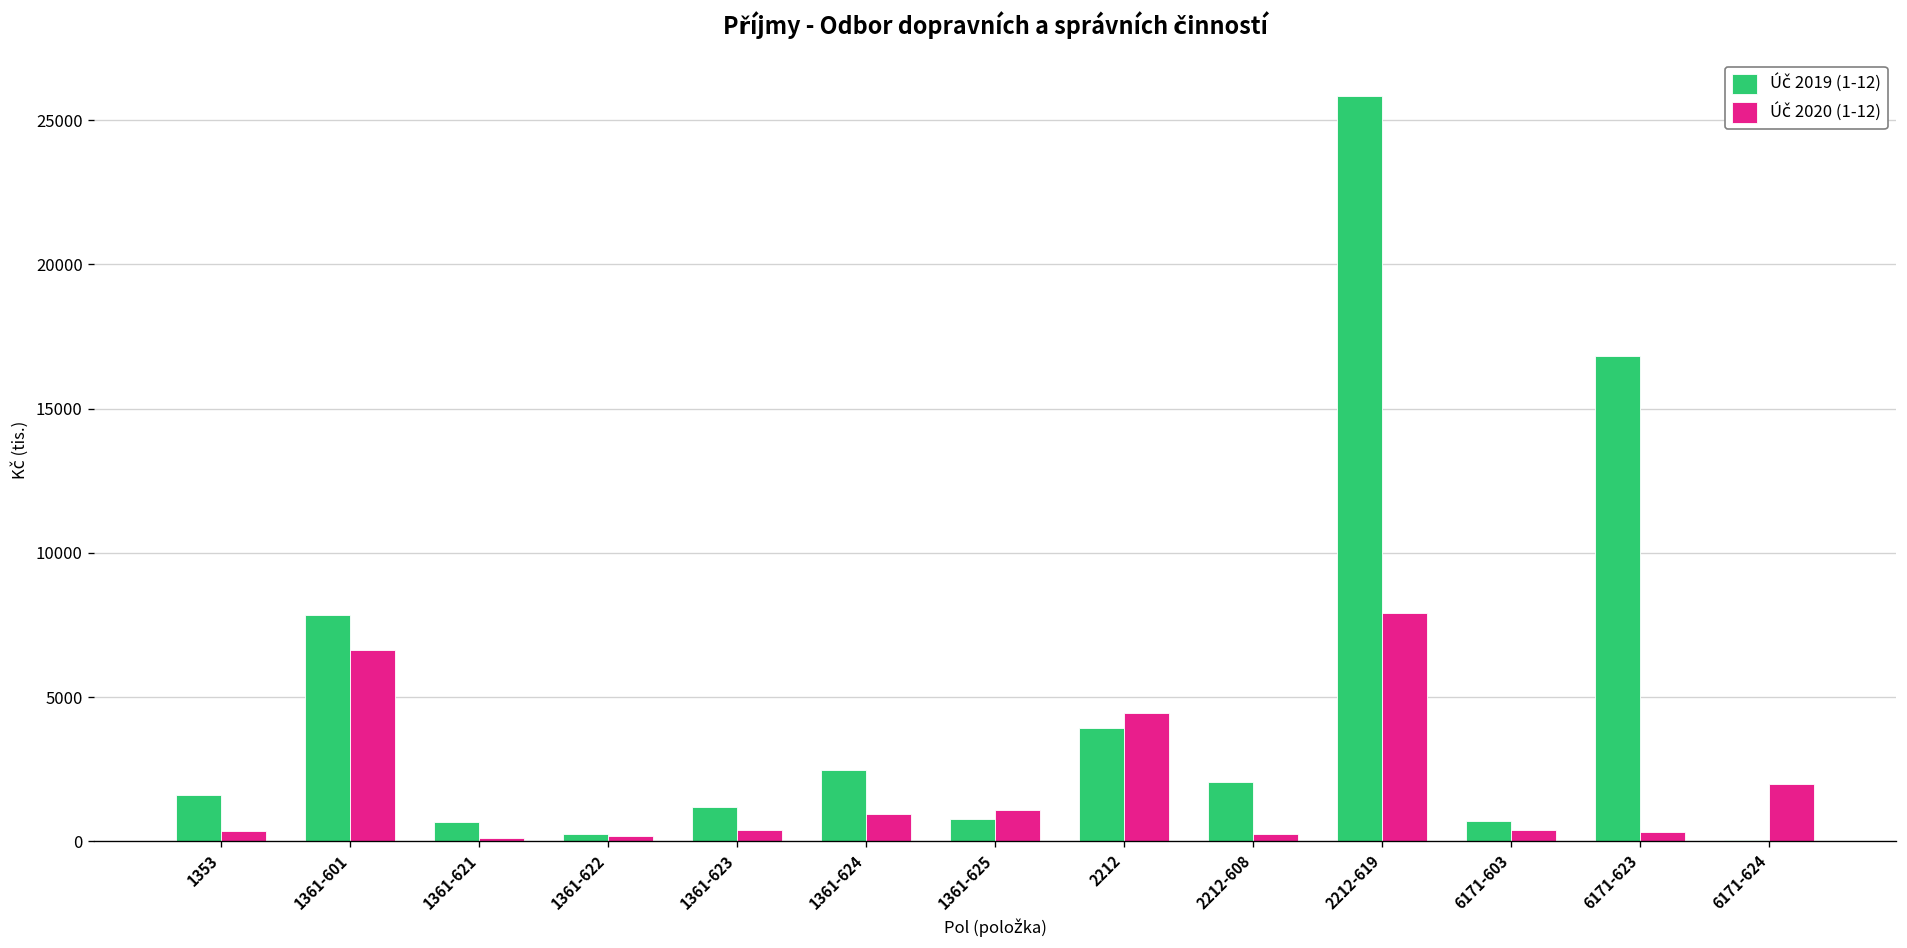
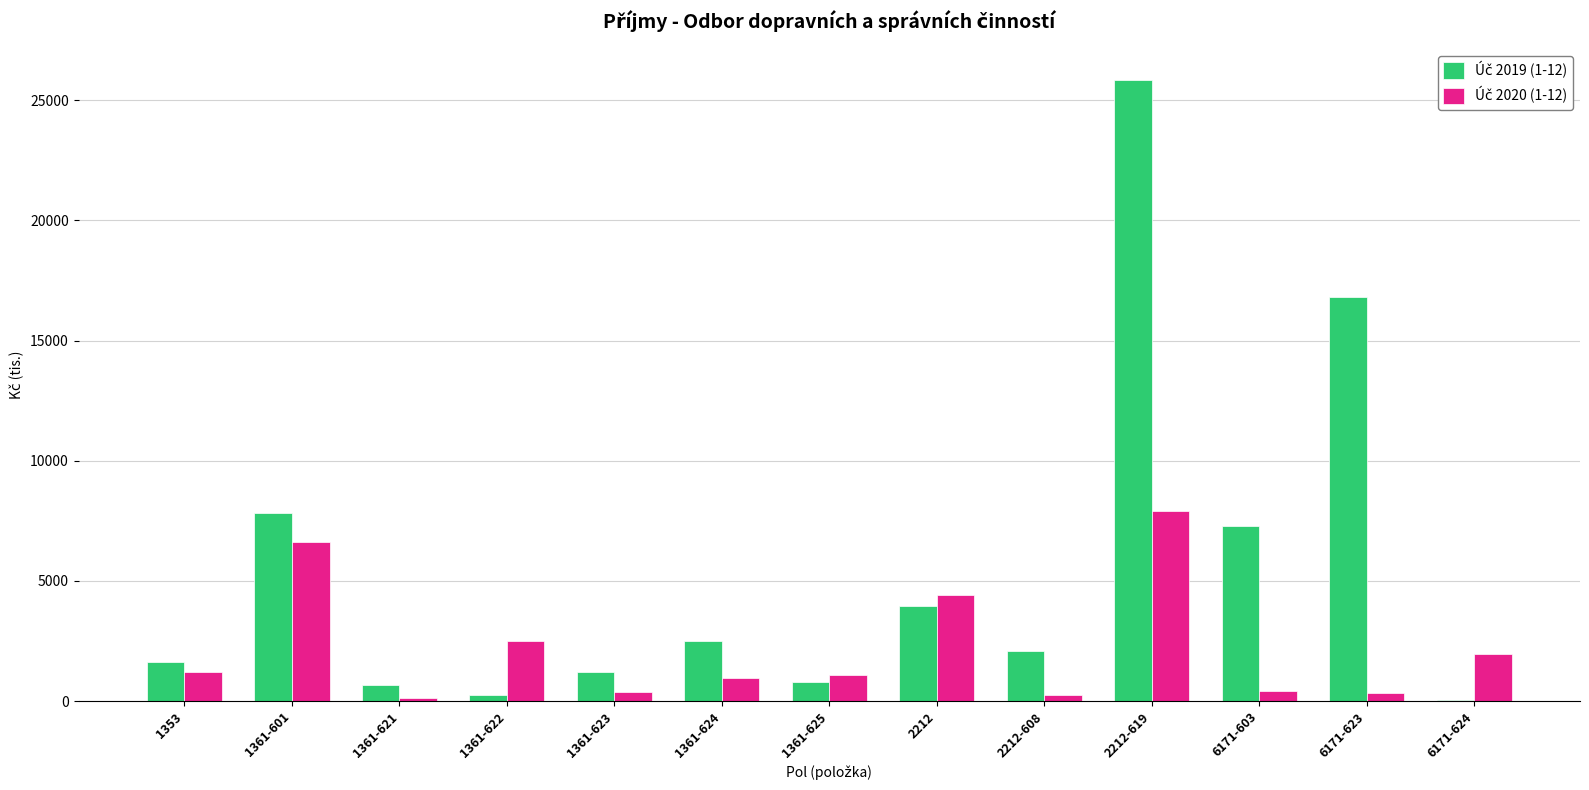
Úč 2020 (1-12), 1353: 400 -> 1200
Úč 2020 (1-12), 1361-622: 200 -> 2500
Úč 2019 (1-12), 6171-603: 700 -> 7300
